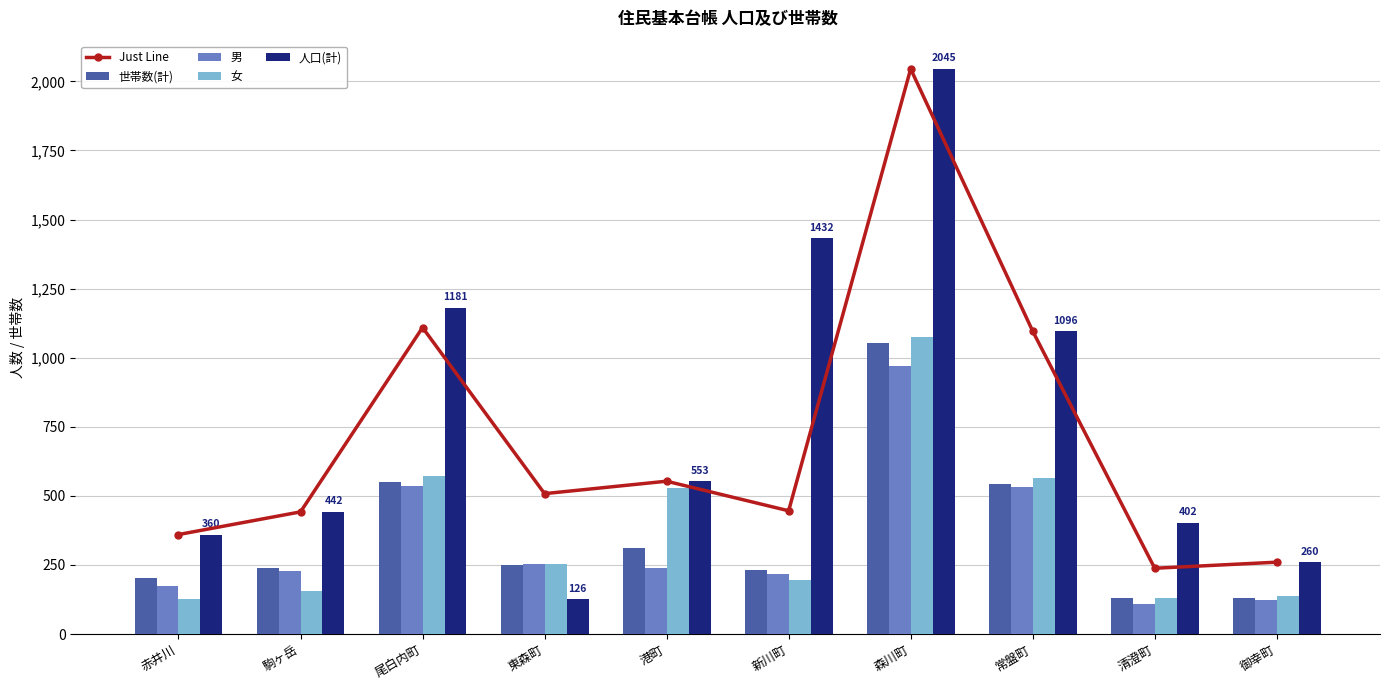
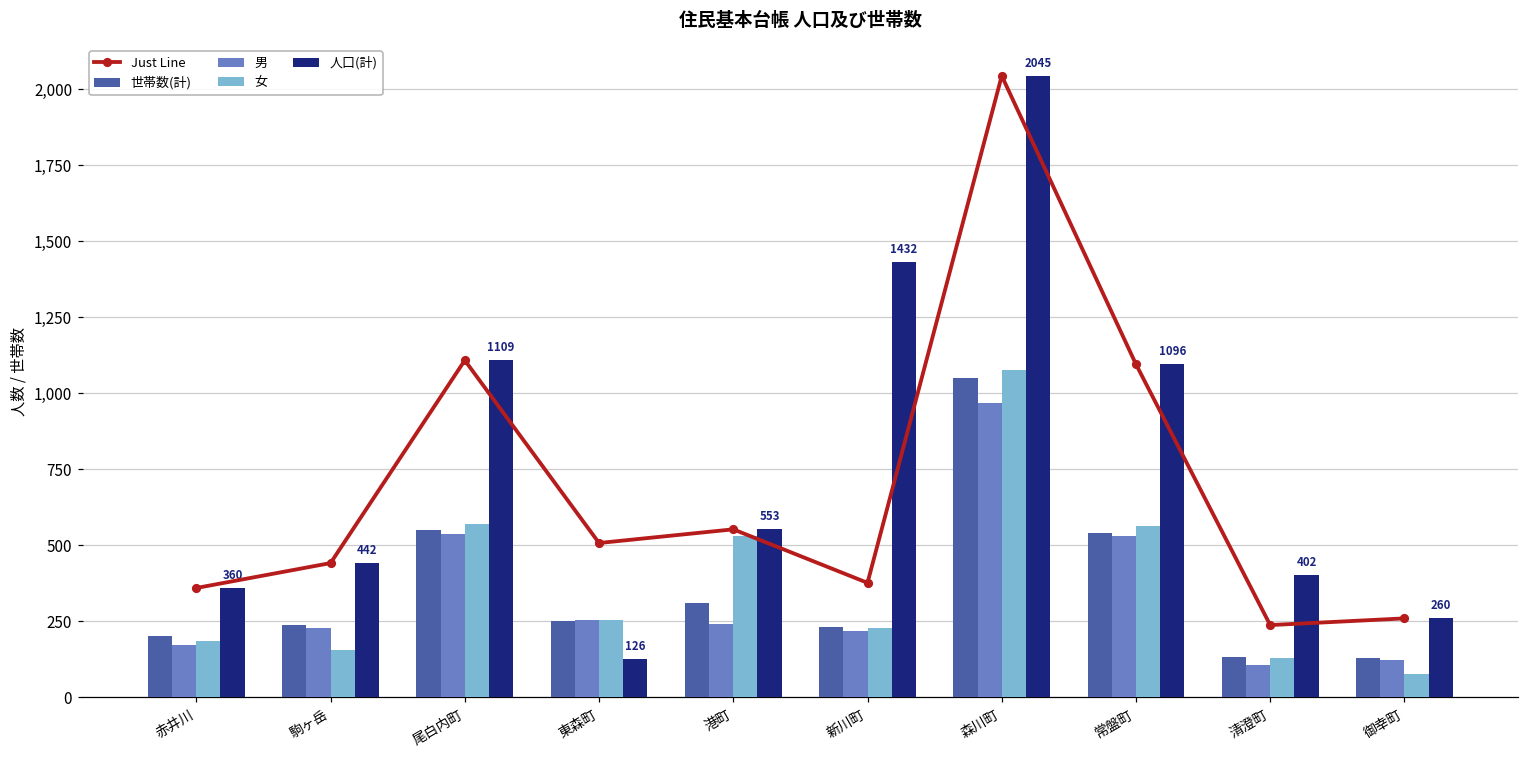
女, 赤井川: 130 -> 190
人口(計), 尾白内町: 1181 -> 1109
Just Line, 新川町: 450 -> 380
女, 新川町: 200 -> 230
女, 御幸町: 140 -> 80
